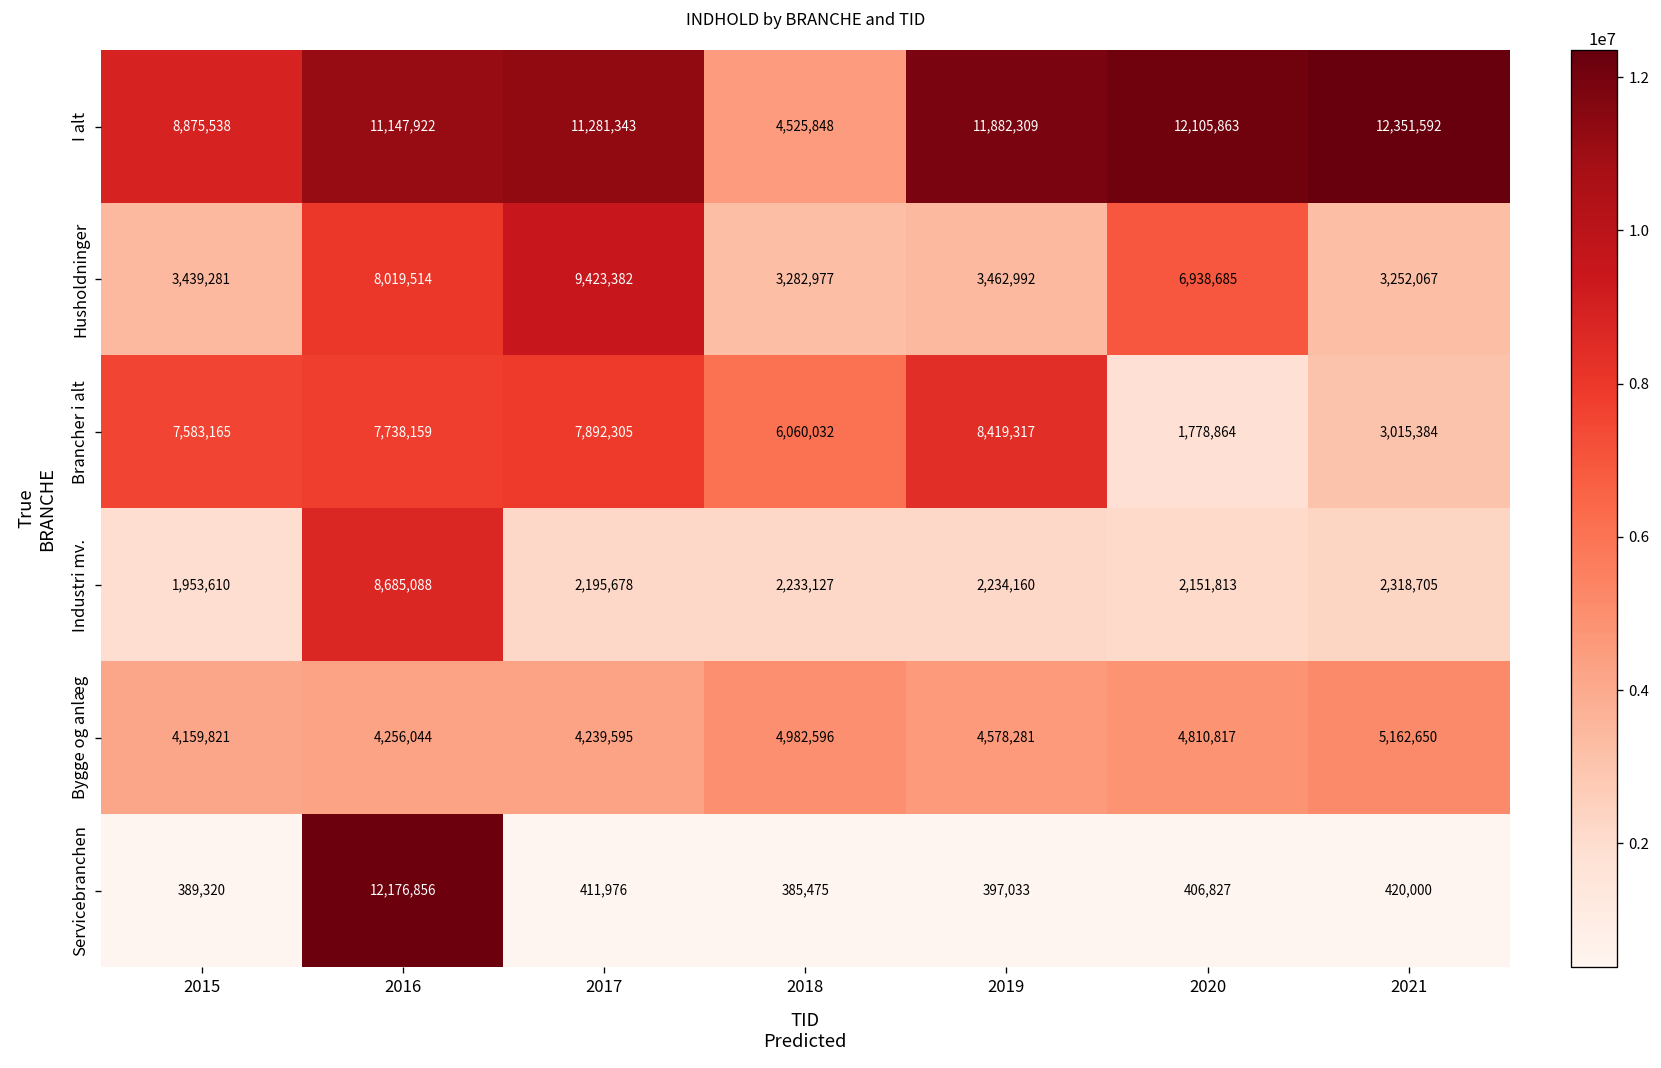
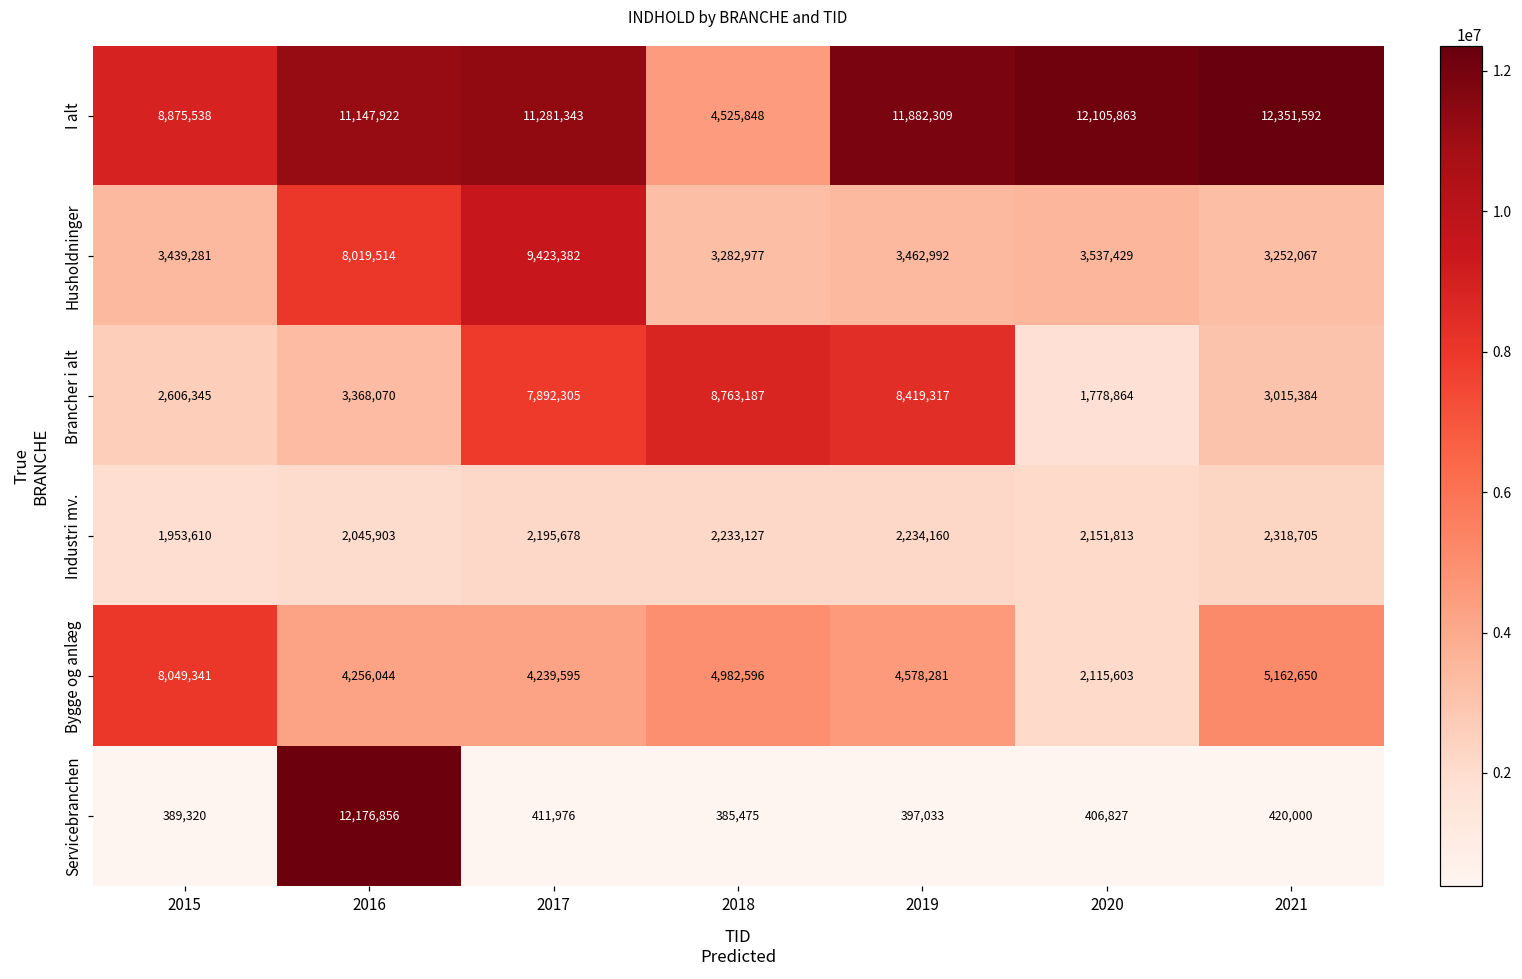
Husholdninger, 2020: 6,938,685 -> 3,537,429
Brancher i alt, 2015: 7,583,165 -> 2,606,345
Brancher i alt, 2016: 7,738,159 -> 3,368,070
Brancher i alt, 2018: 6,060,032 -> 8,763,187
Industri mv., 2016: 8,685,088 -> 2,045,903
Bygge og anlæg, 2015: 4,159,821 -> 8,049,341
Bygge og anlæg, 2020: 4,810,817 -> 2,115,603
